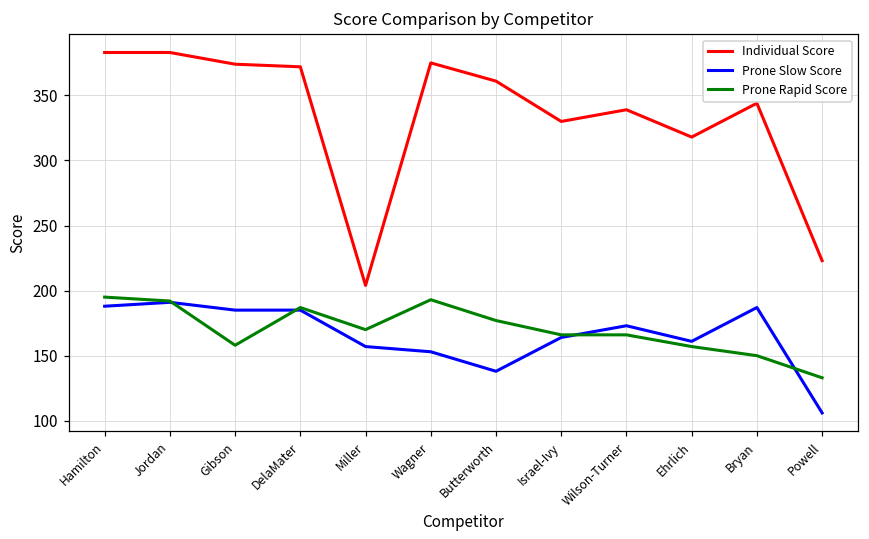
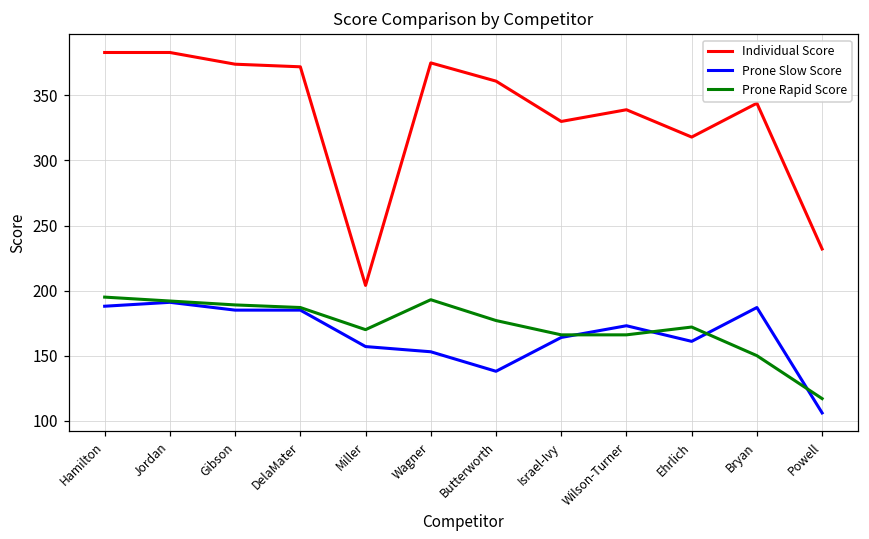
Prone Rapid Score, Gibson: 158 -> 189
Prone Rapid Score, Ehrlich: 157 -> 172
Individual Score, Powell: 223 -> 232
Prone Rapid Score, Powell: 133 -> 117
